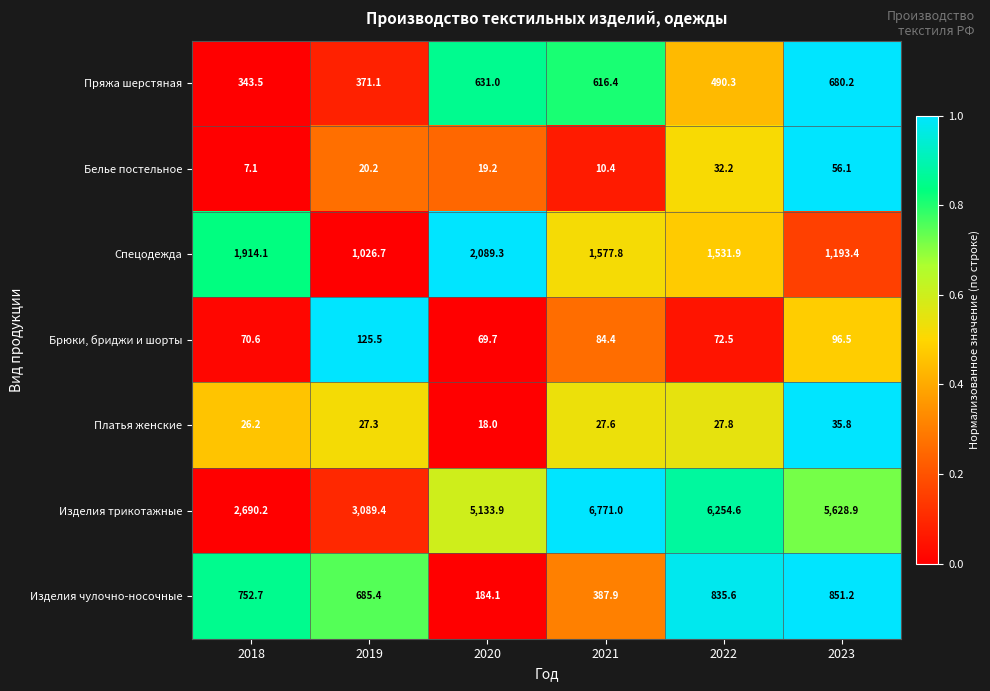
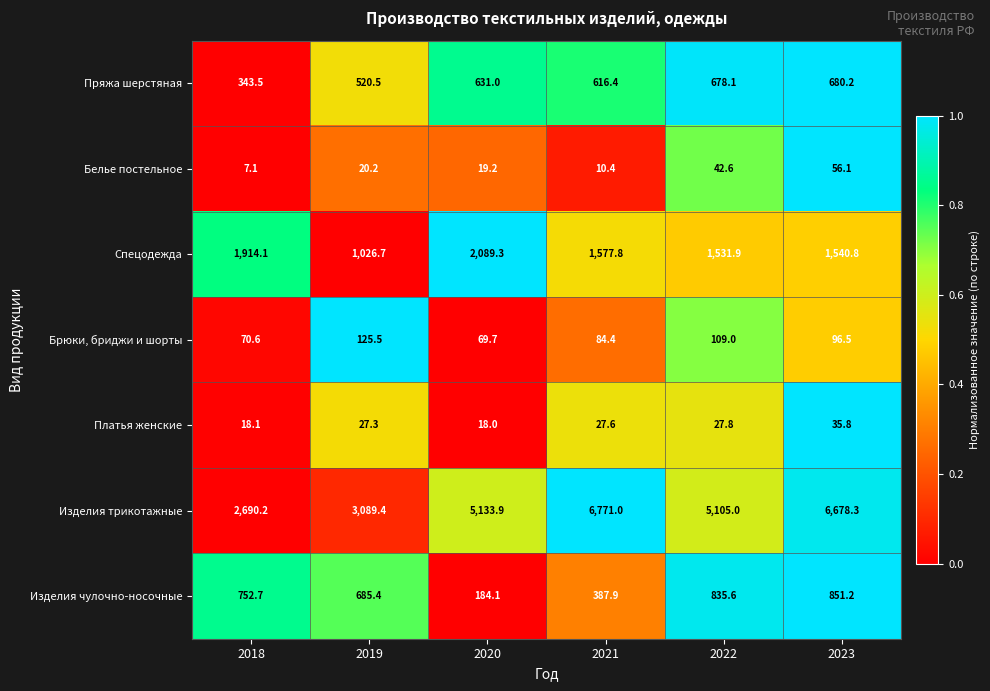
Пряжа шерстяная, 2019: 371.1 -> 520.5
Пряжа шерстяная, 2022: 490.3 -> 678.1
Белье постельное, 2022: 32.2 -> 42.6
Спецодежда, 2023: 1,193.4 -> 1,540.8
Брюки, бриджи и шорты, 2022: 72.5 -> 109.0
Платья женские, 2018: 26.2 -> 18.1
Изделия трикотажные, 2022: 6,254.6 -> 5,105.0
Изделия трикотажные, 2023: 5,628.9 -> 6,678.3
